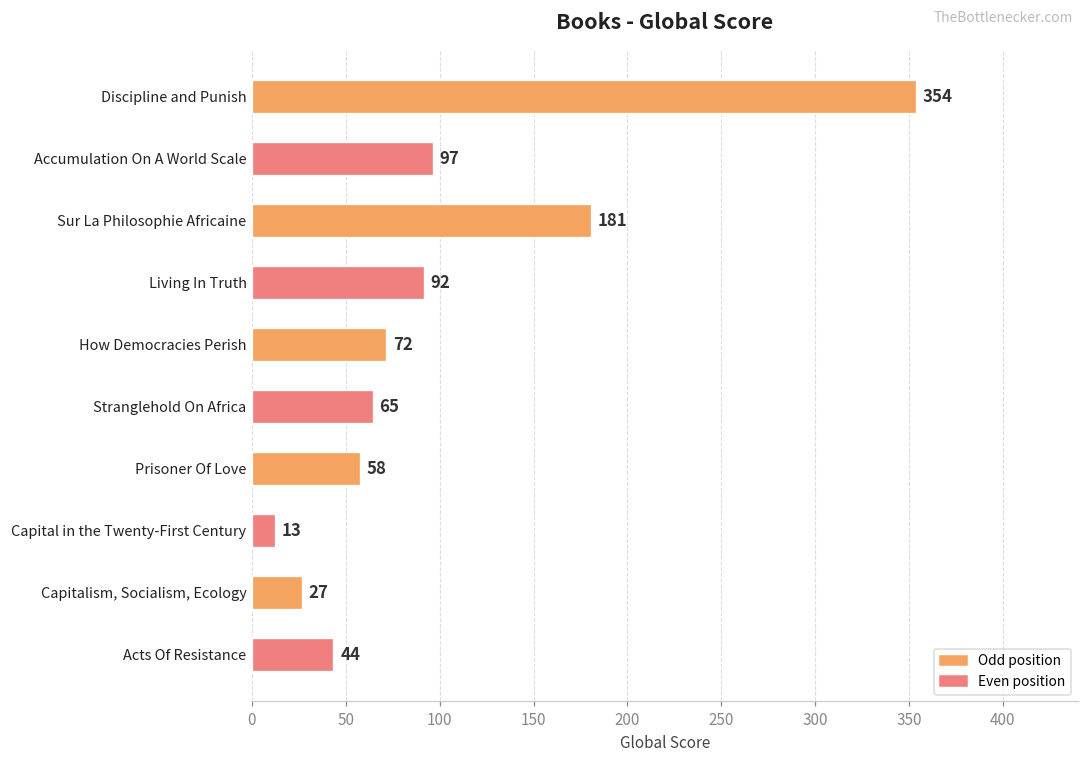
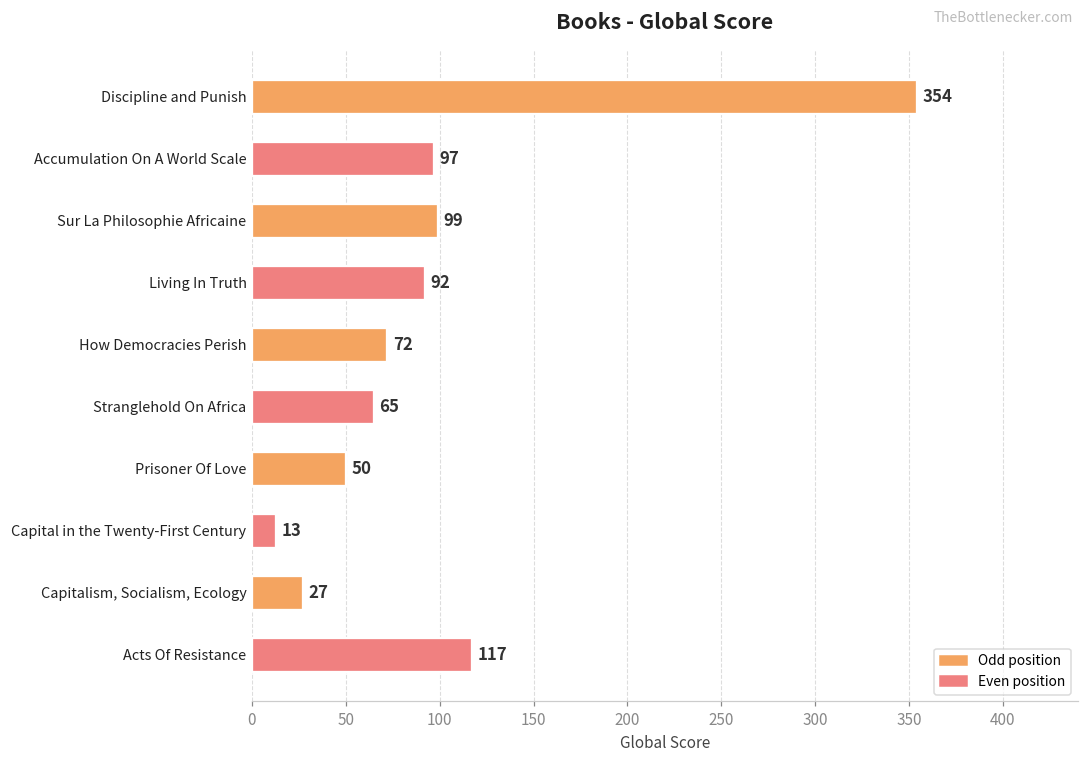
Sur La Philosophie Africaine: 181 -> 99
Prisoner Of Love: 58 -> 50
Acts Of Resistance: 44 -> 117
